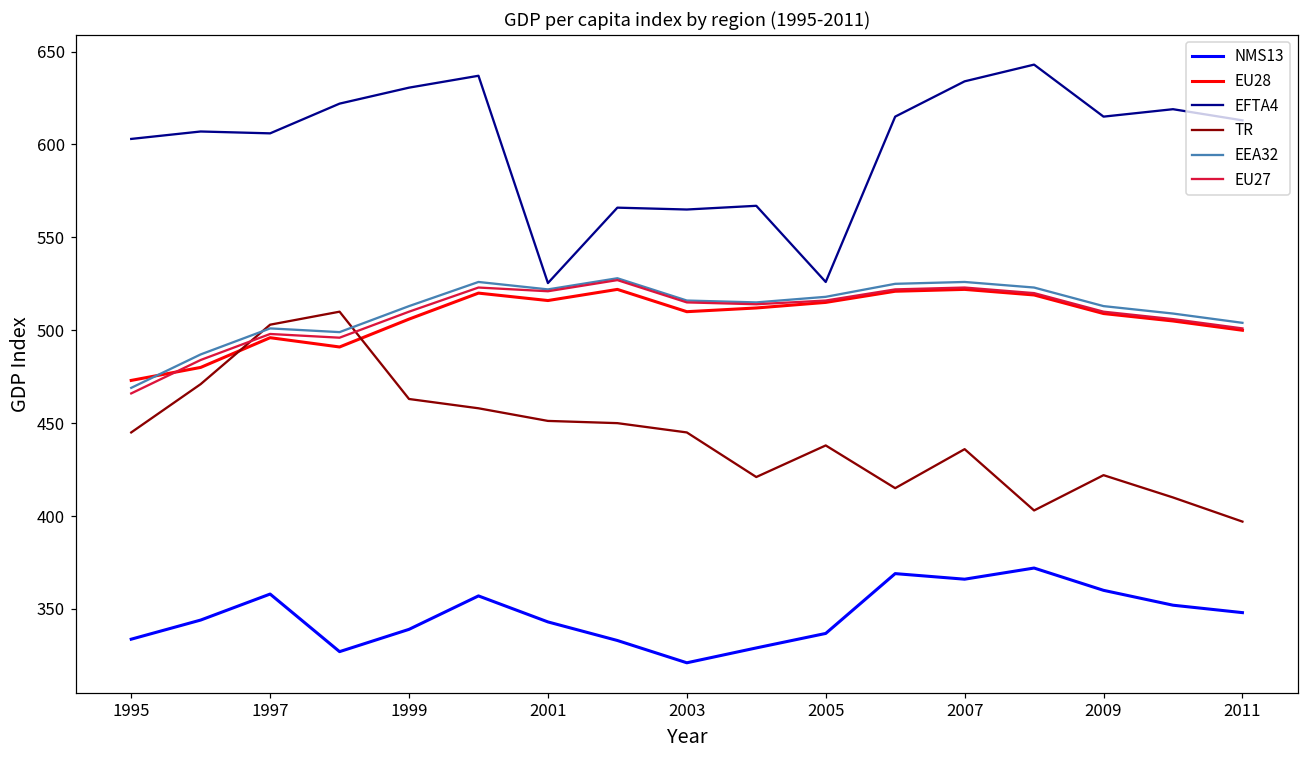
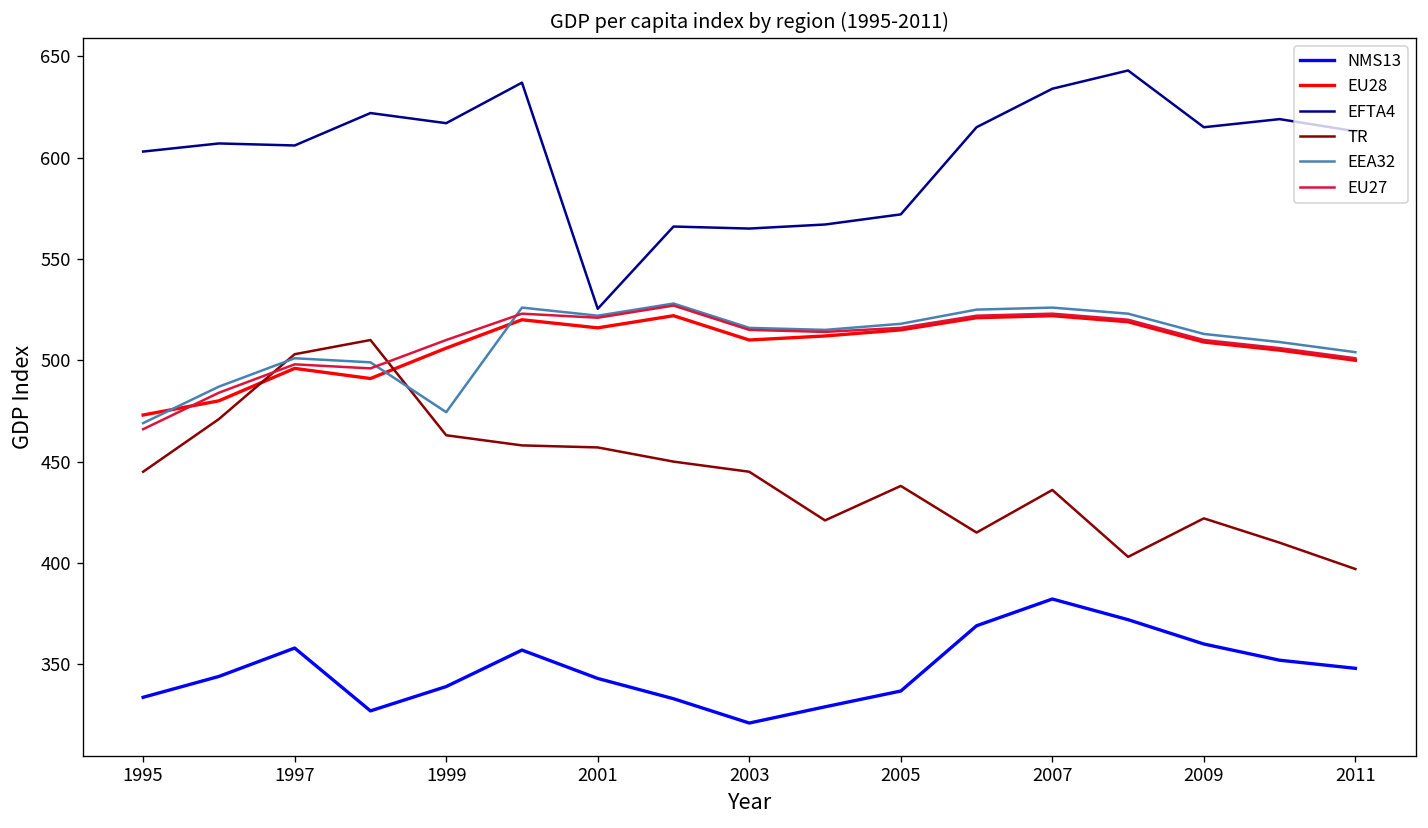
EFTA4, 1999: 631 -> 617
EEA32, 1999: 513 -> 474
TR, 2001: 451 -> 457
EFTA4, 2005: 526 -> 572
NMS13, 2007: 366 -> 382
